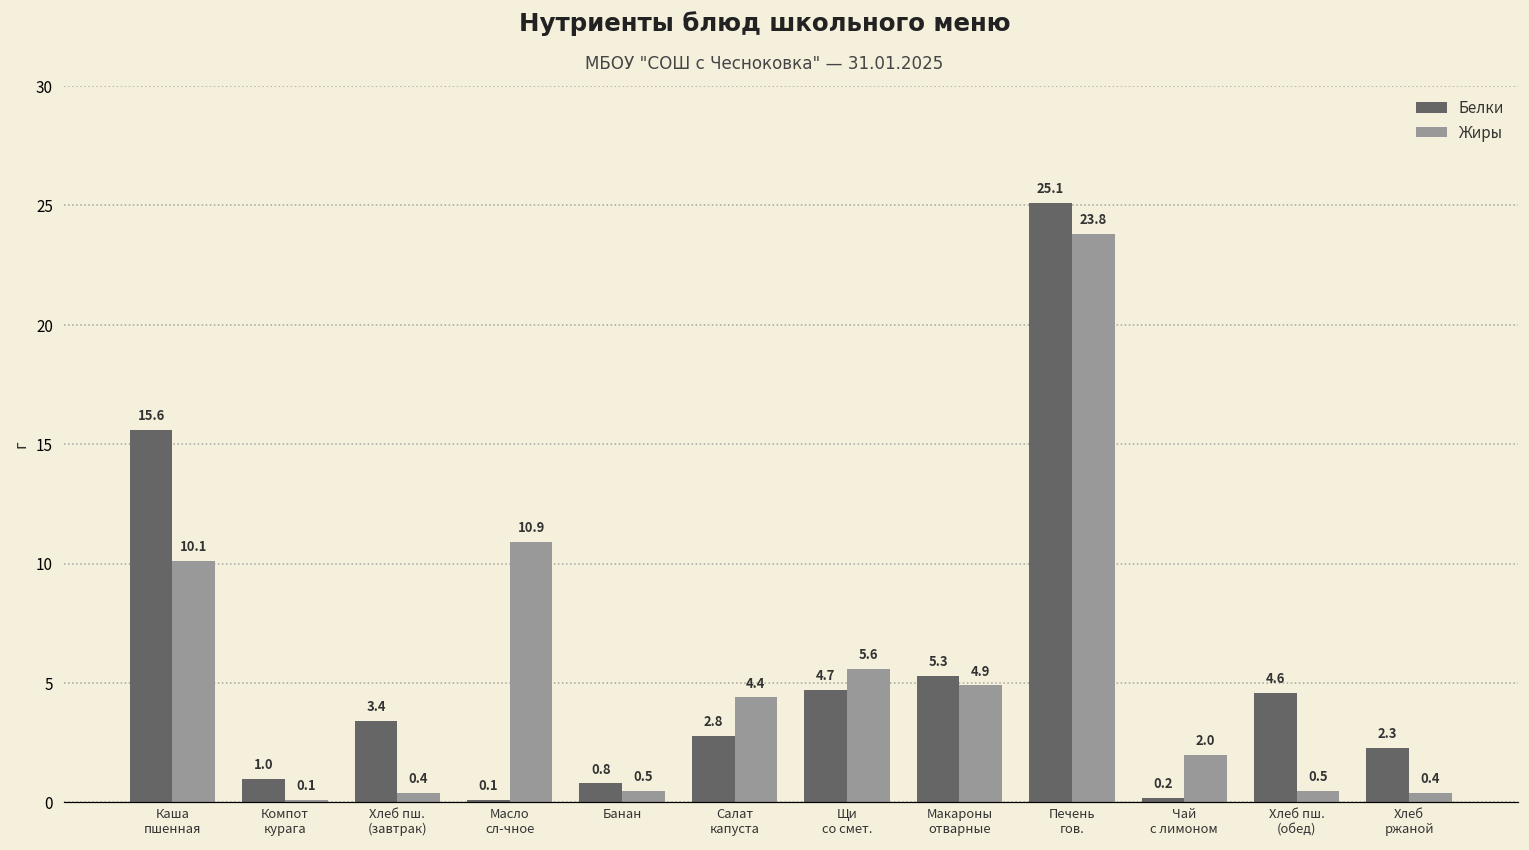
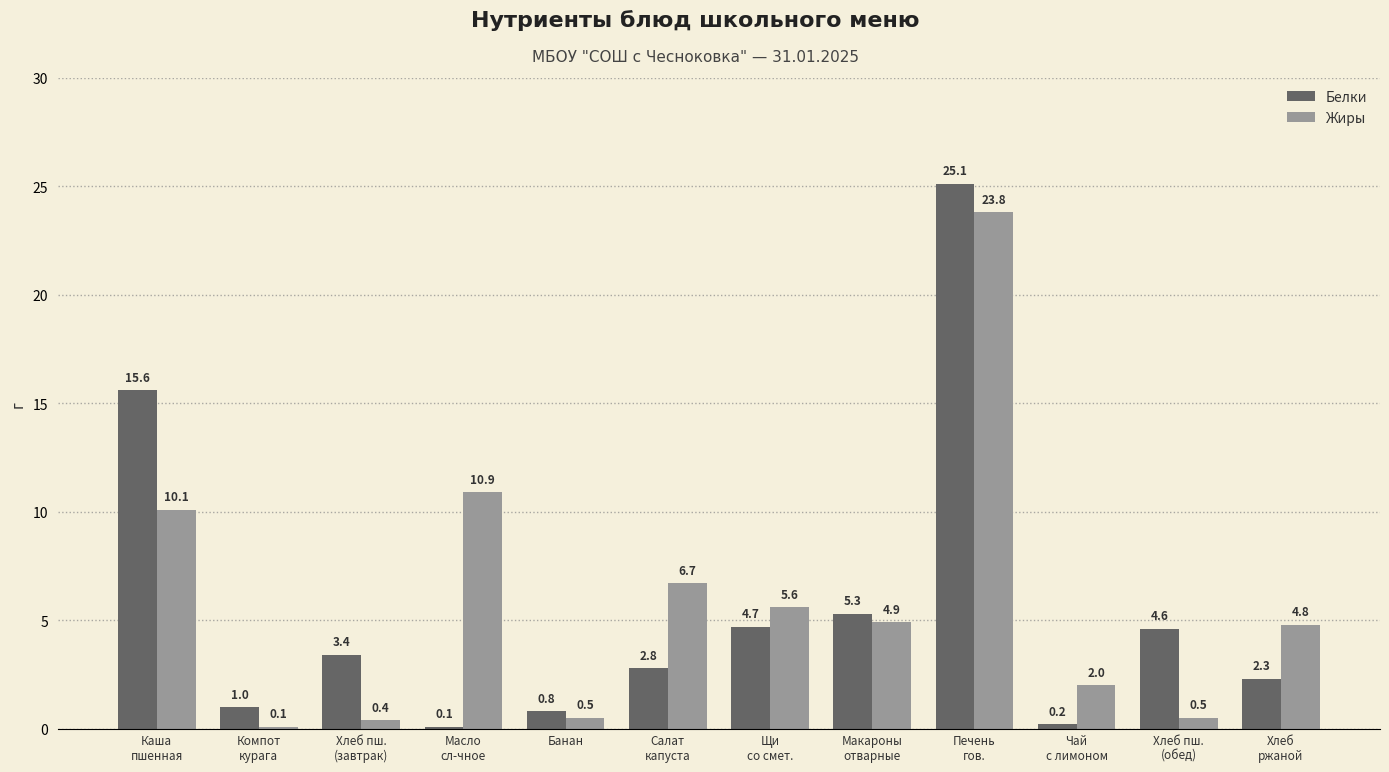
Жиры, Салат капуста: 4.4 -> 6.7
Жиры, Хлеб ржаной: 0.4 -> 4.8
